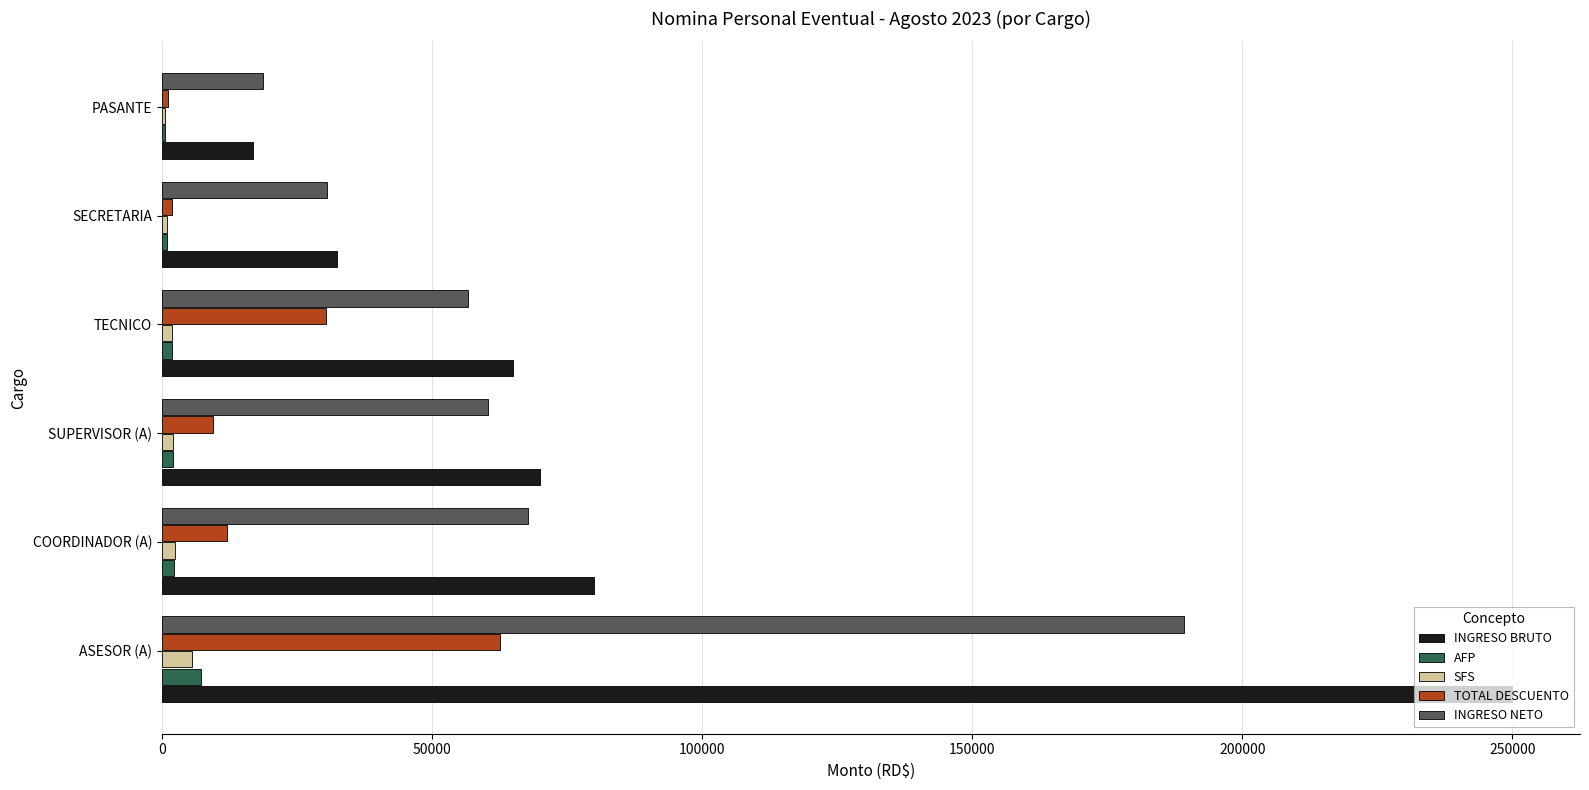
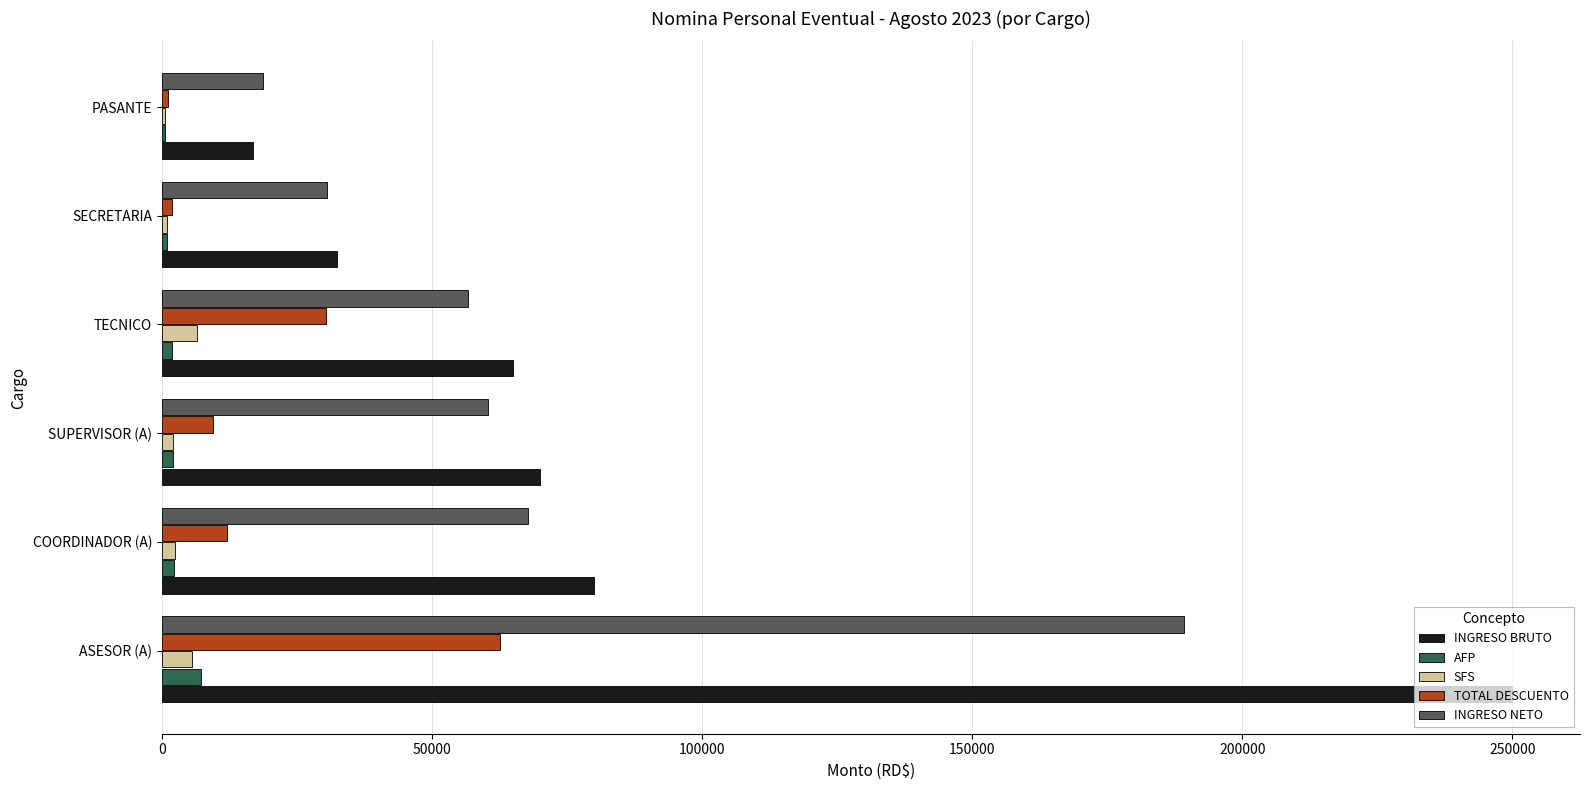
SFS, TECNICO: 2000 -> 6000
